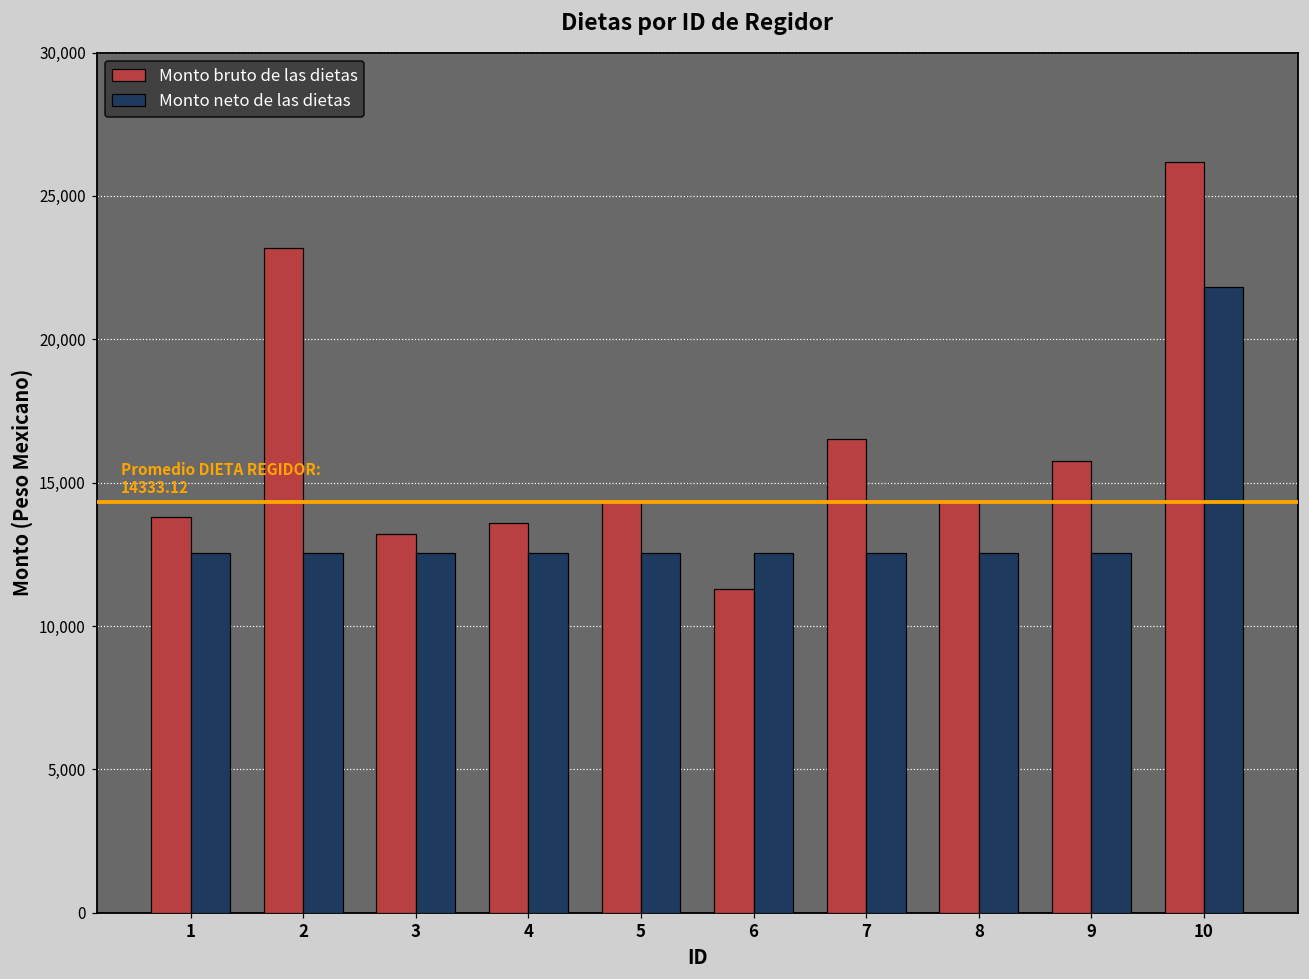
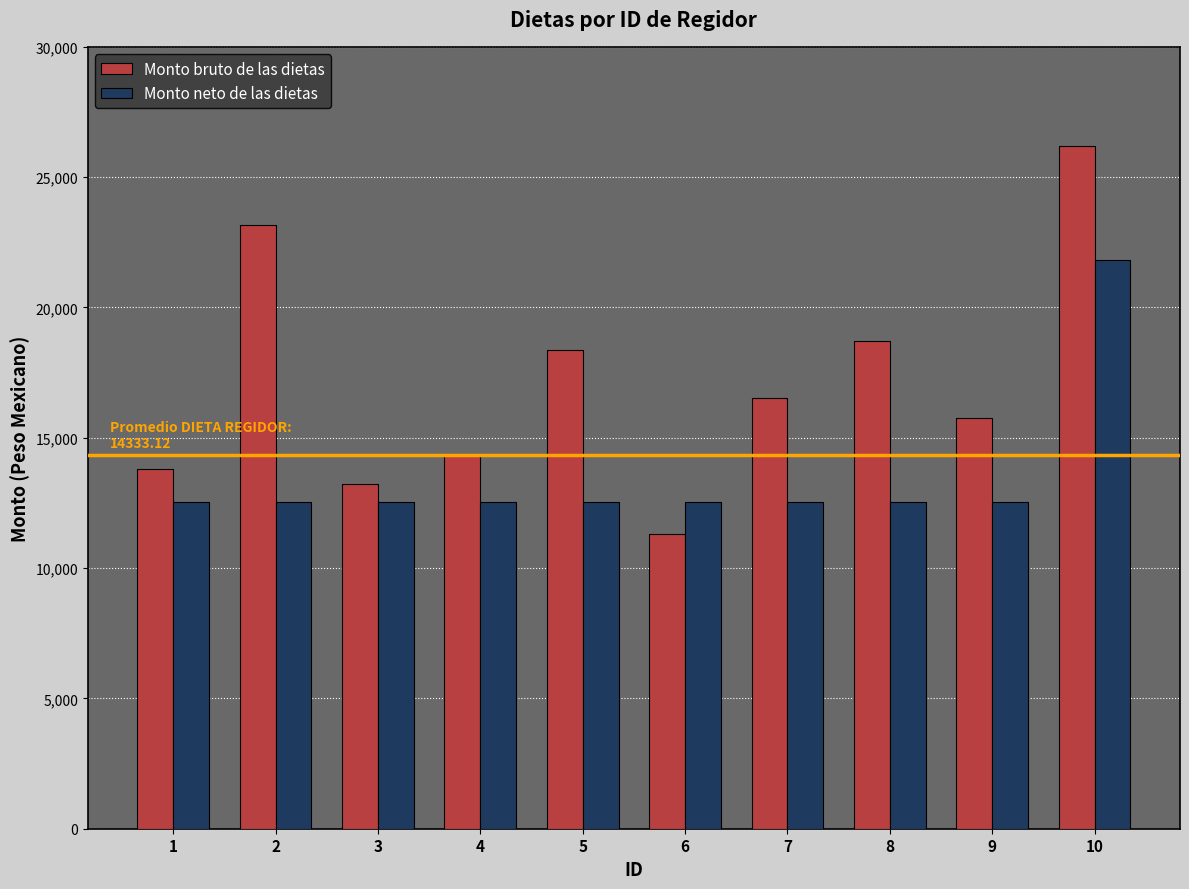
Monto bruto de las dietas, 4: 13,600 -> 14,300
Monto bruto de las dietas, 5: 14,300 -> 18,400
Monto bruto de las dietas, 8: 14,300 -> 18,700
